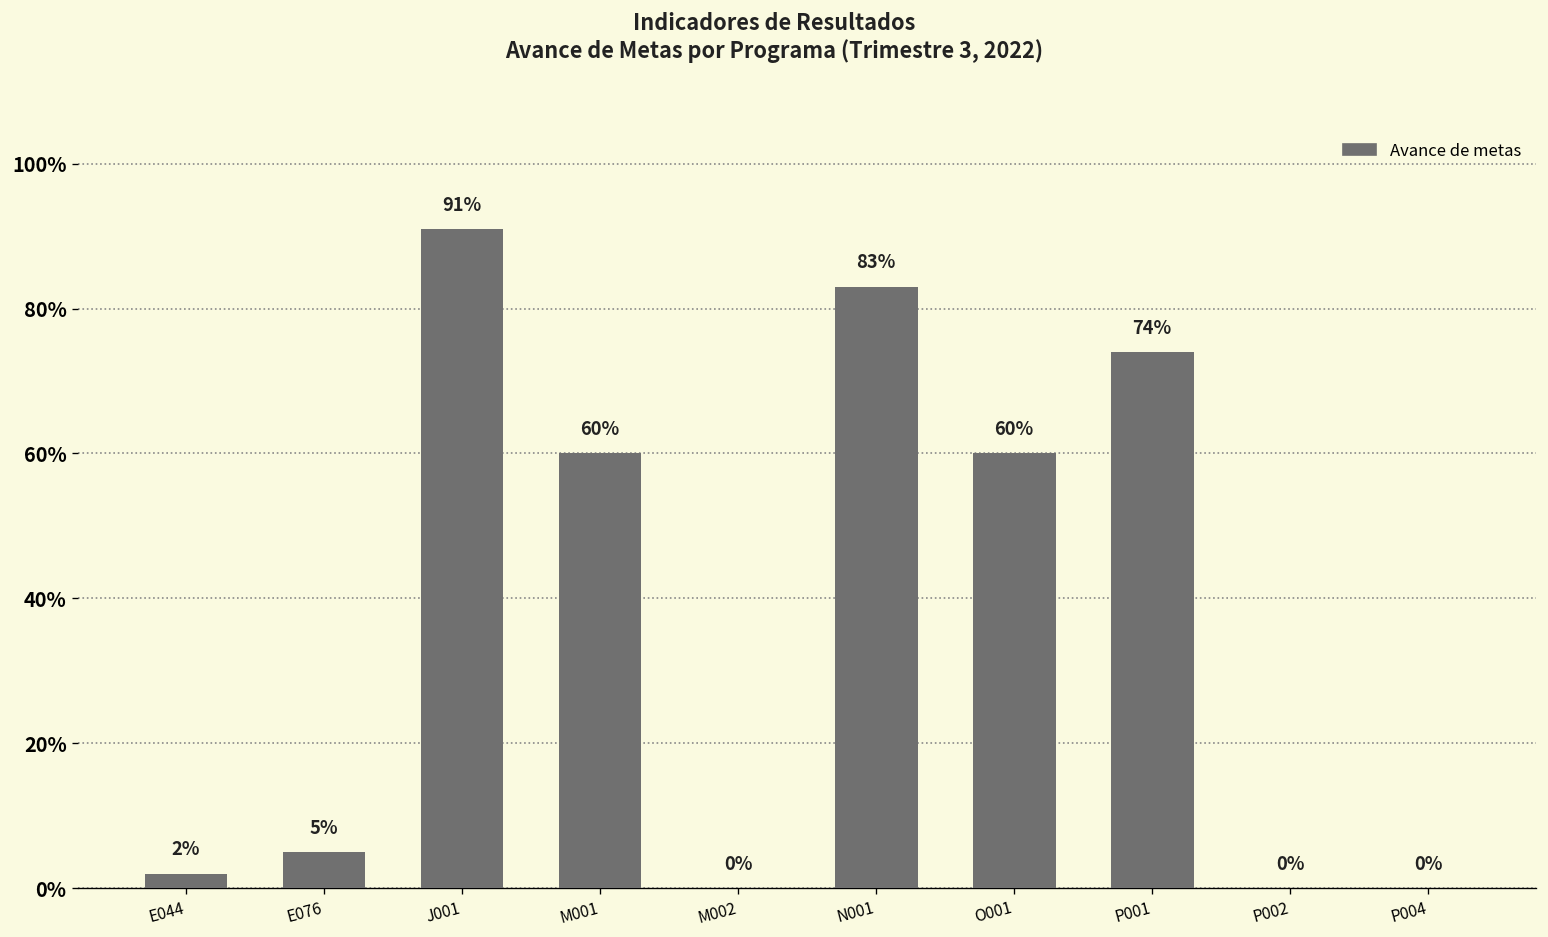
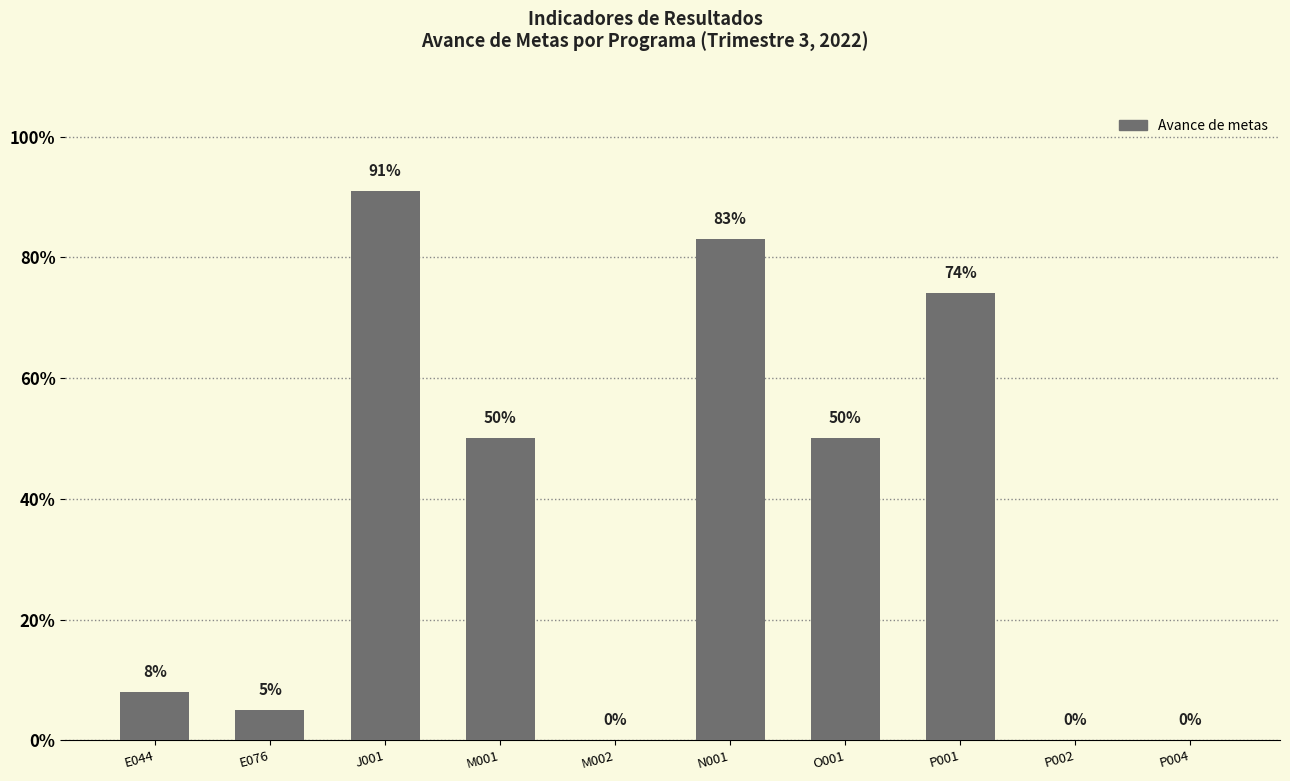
E044: 2% -> 8%
M001: 60% -> 50%
O001: 60% -> 50%
